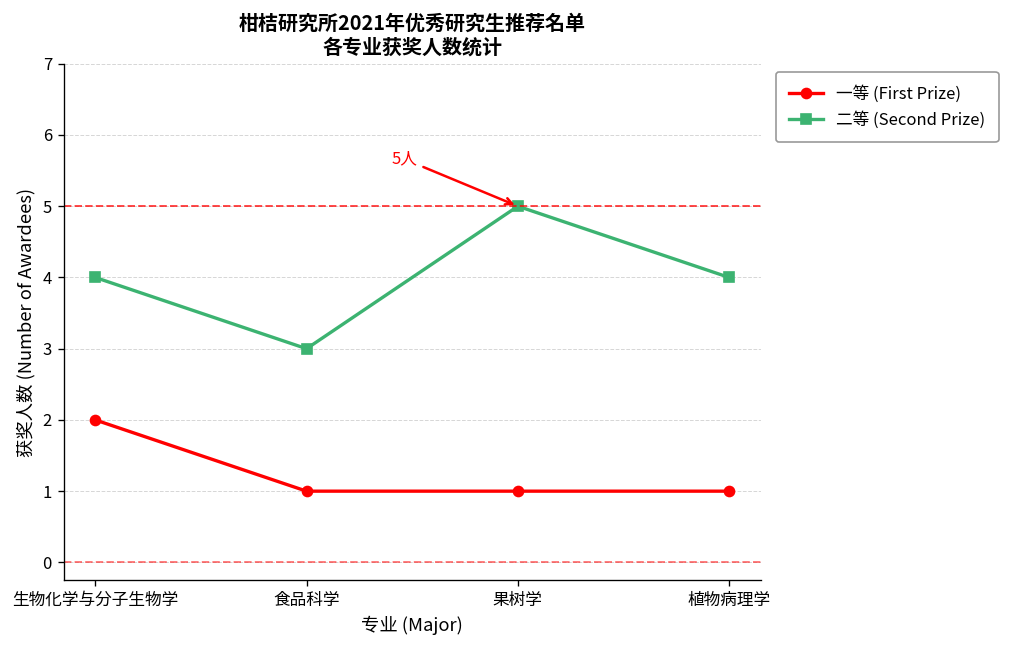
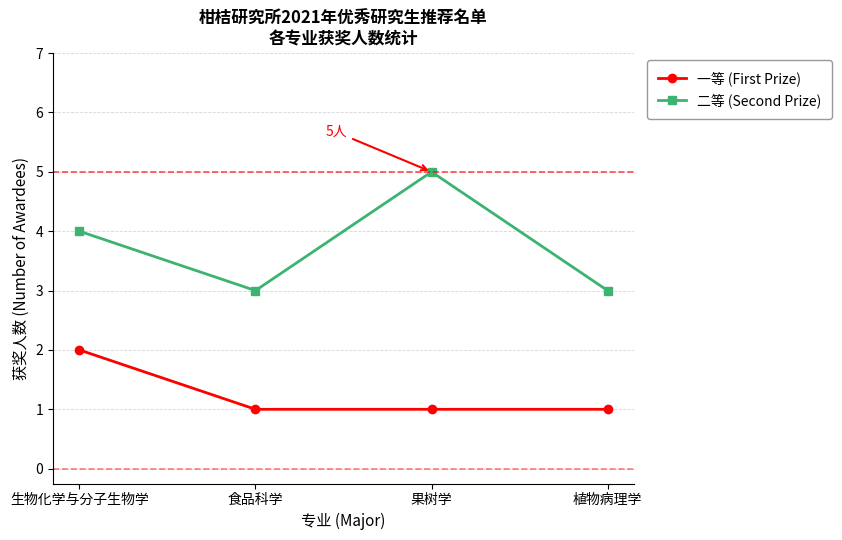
二等 (Second Prize), 植物病理学: 4 -> 3
